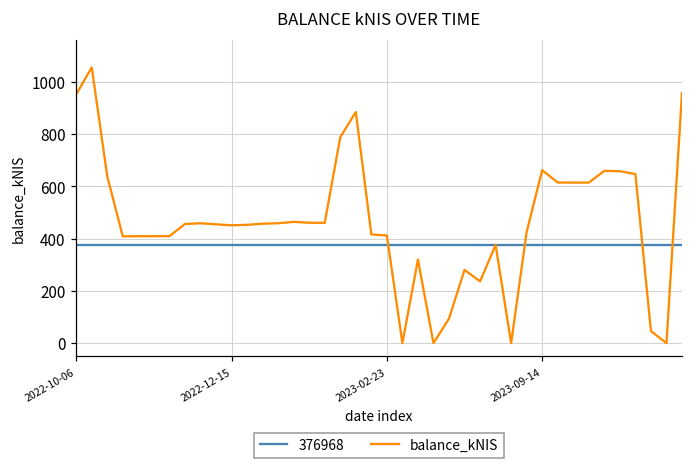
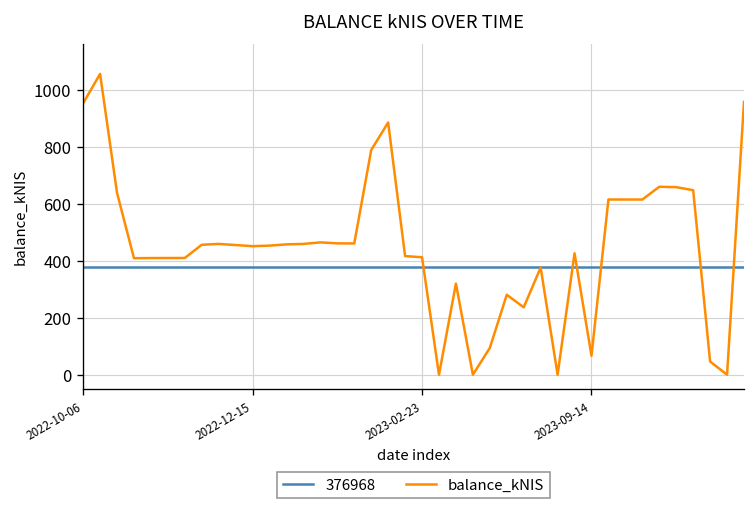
balance_kNIS, 2023-09-14: 660 -> 70
